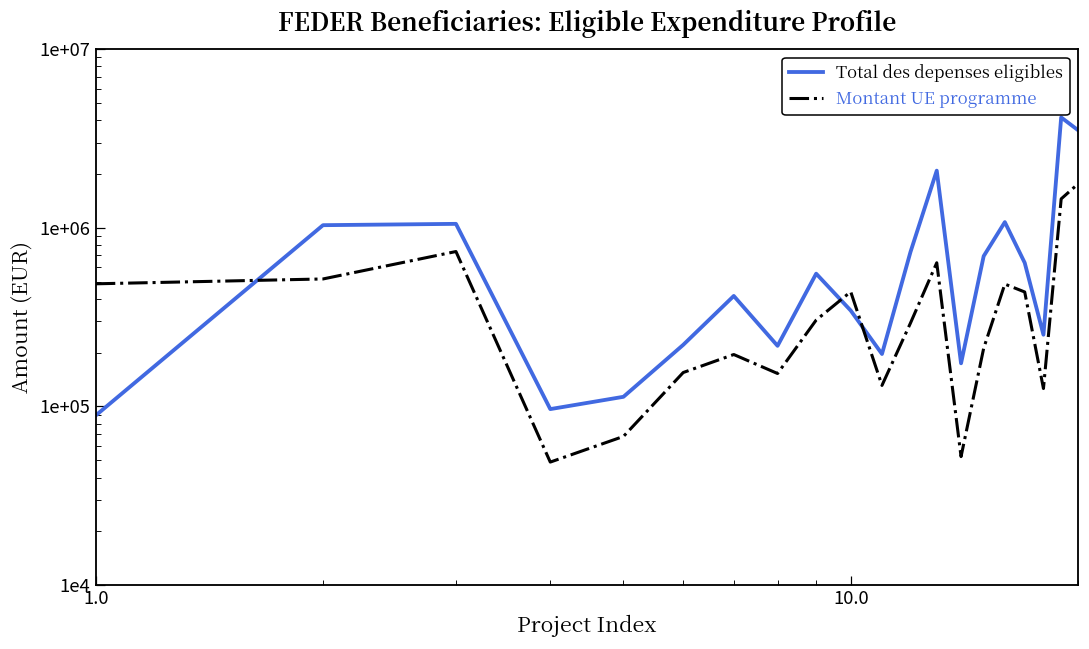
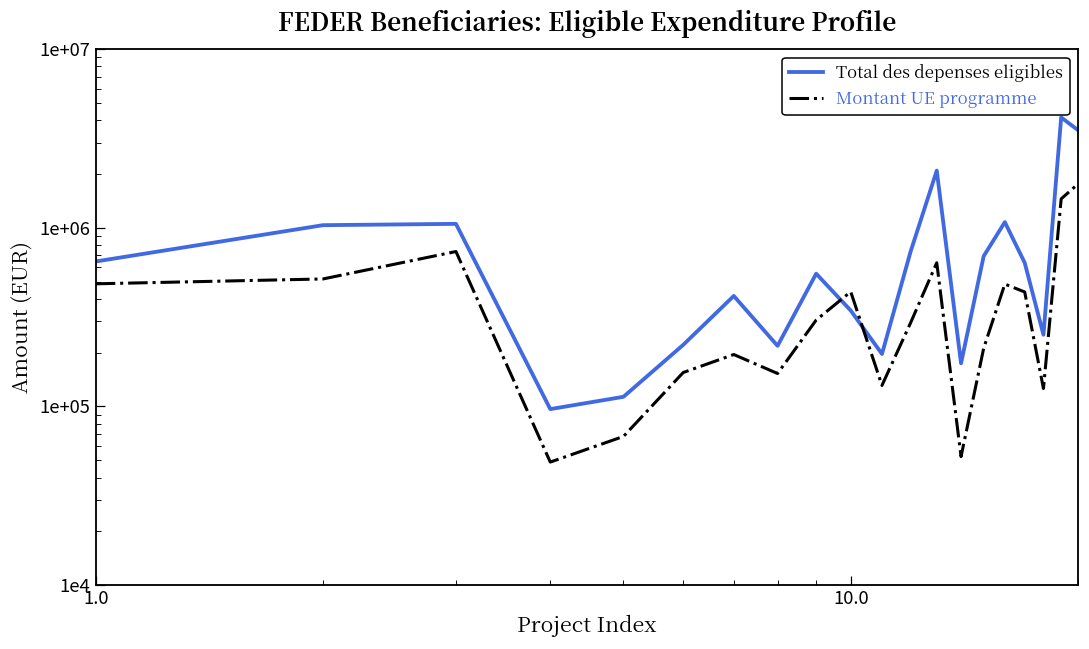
Total des depenses eligibles, 1.0: 90000 -> 650000
